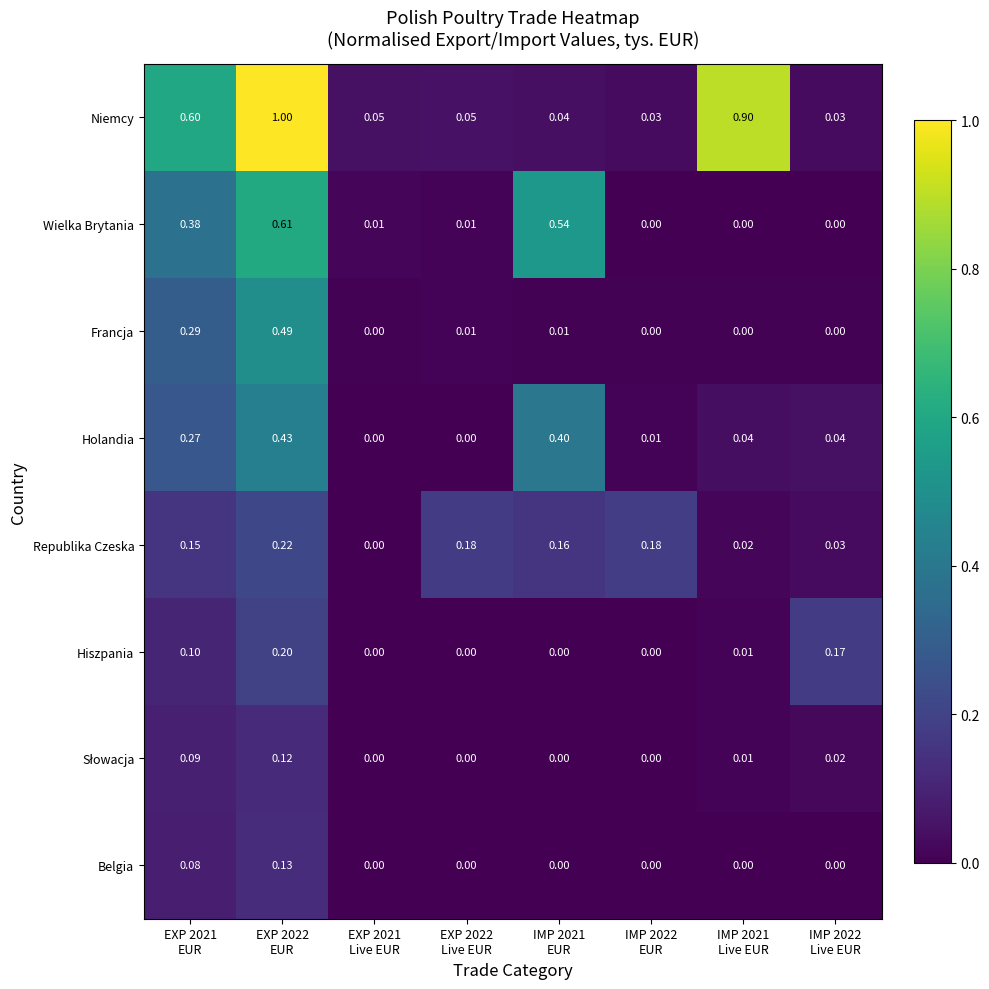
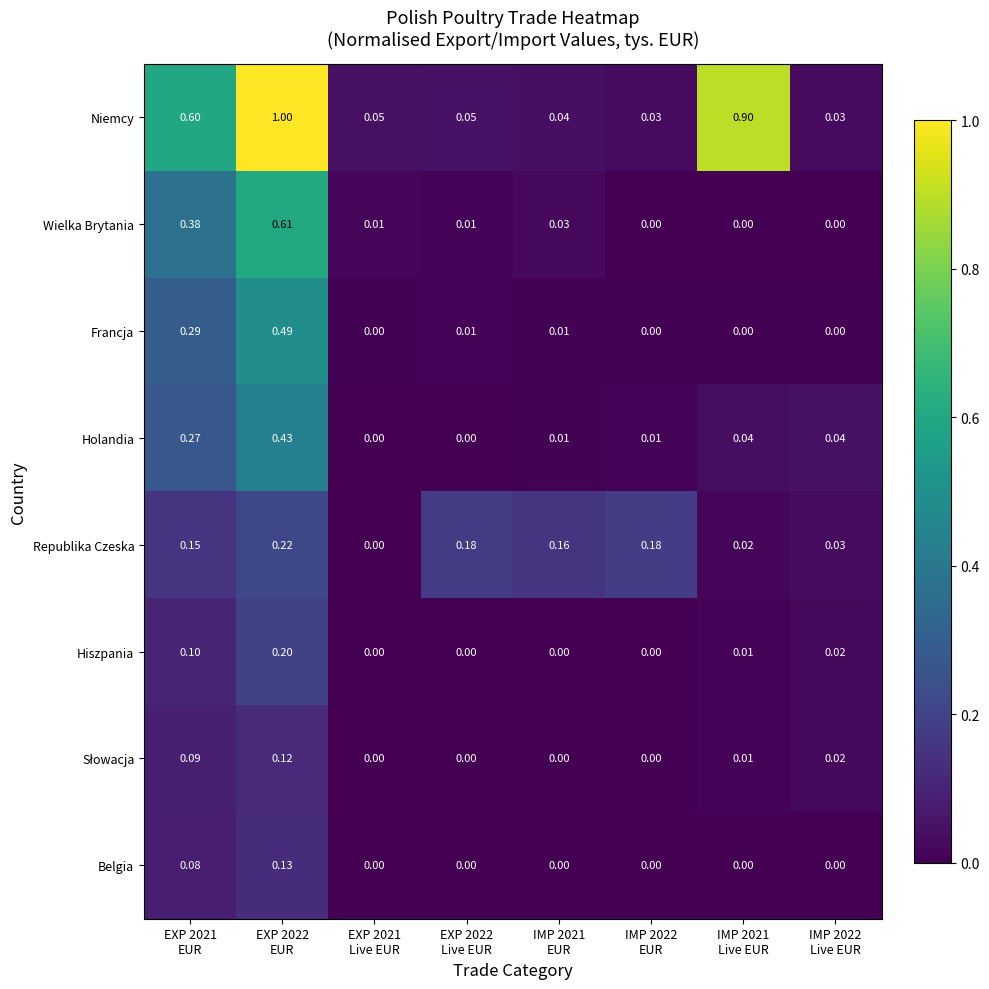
Wielka Brytania, IMP 2021 EUR: 0.54 -> 0.03
Holandia, IMP 2021 EUR: 0.40 -> 0.01
Hiszpania, IMP 2022 Live EUR: 0.17 -> 0.02
